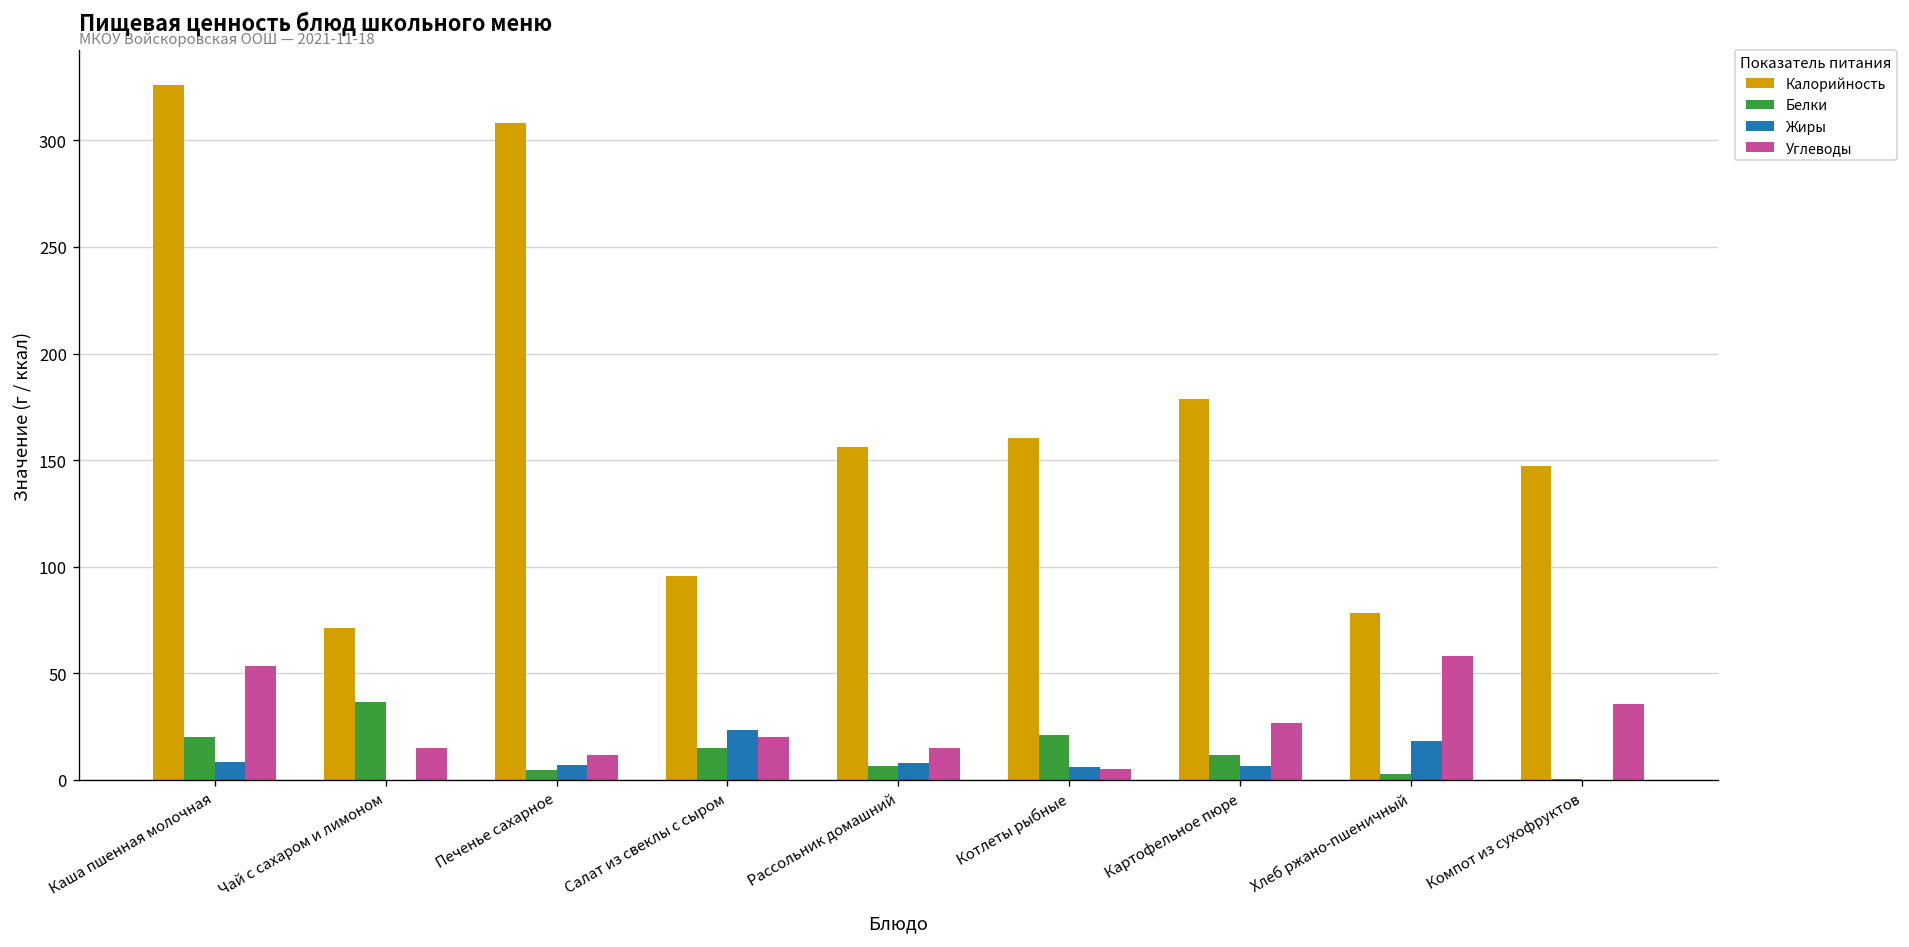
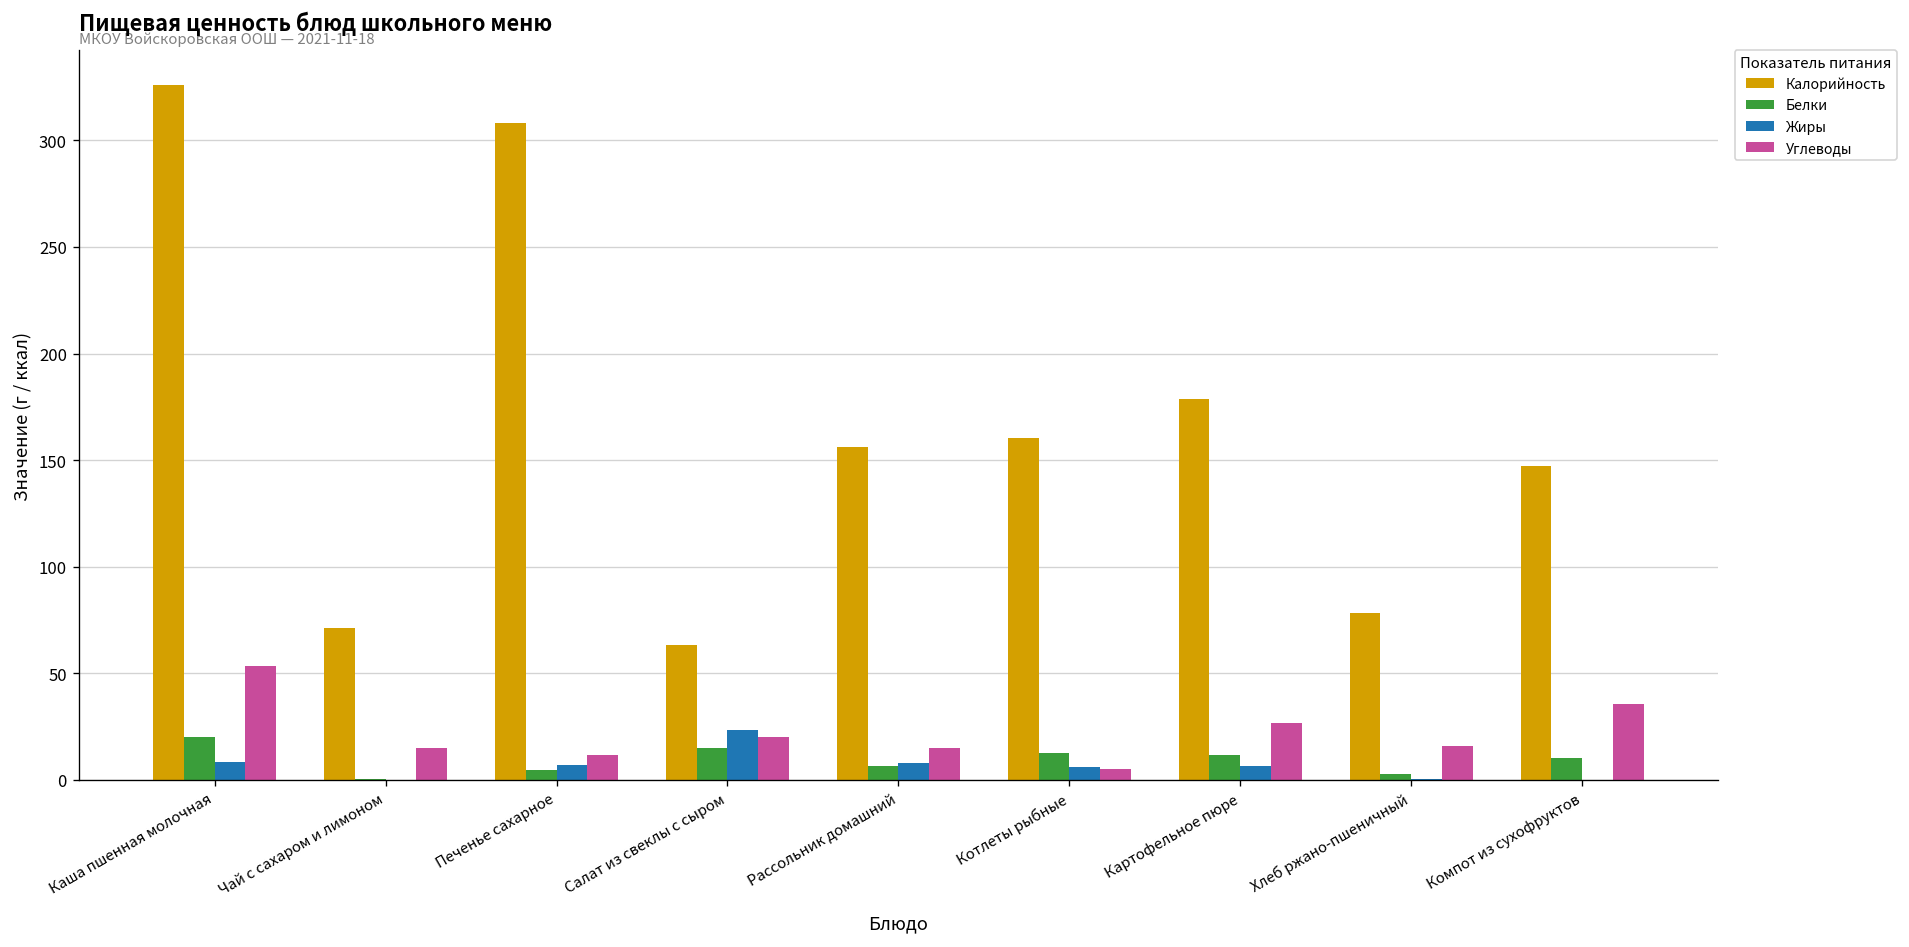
Белки, Чай с сахаром и лимоном: 37 -> 0
Калорийность, Салат из свеклы с сыром: 96 -> 63
Белки, Котлеты рыбные: 21 -> 13
Жиры, Хлеб ржано-пшеничный: 18 -> 1
Углеводы, Хлеб ржано-пшеничный: 58 -> 16
Белки, Компот из сухофруктов: 1 -> 10
